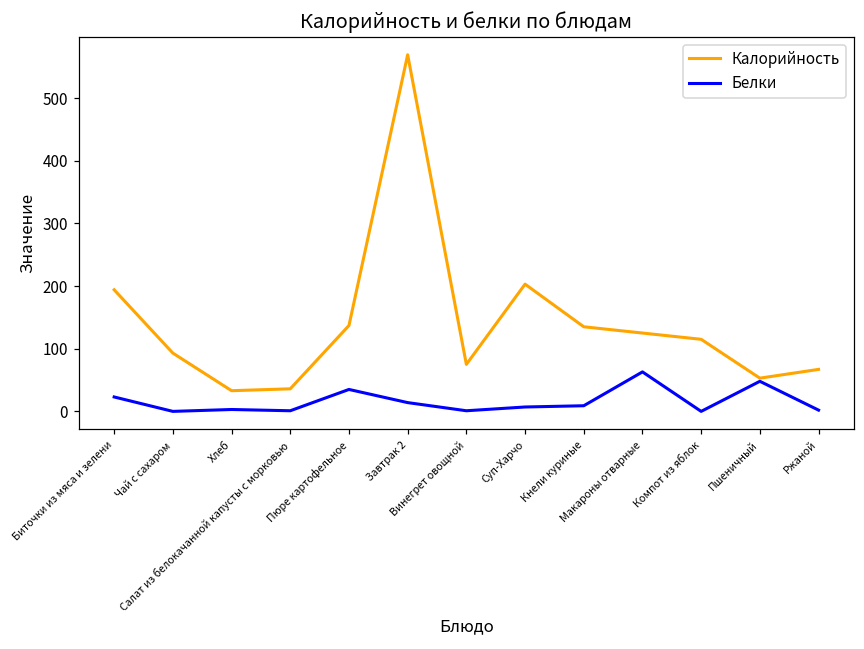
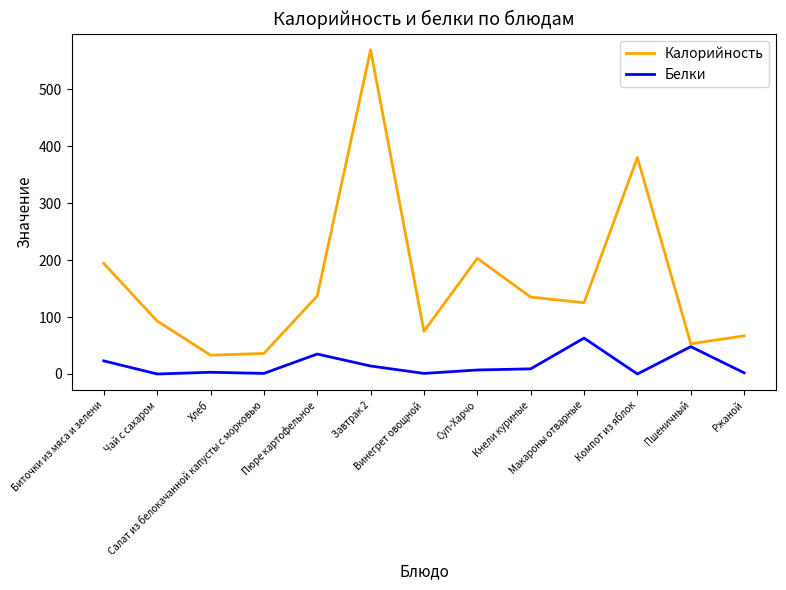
Калорийность, Компот из яблок: 120 -> 380
